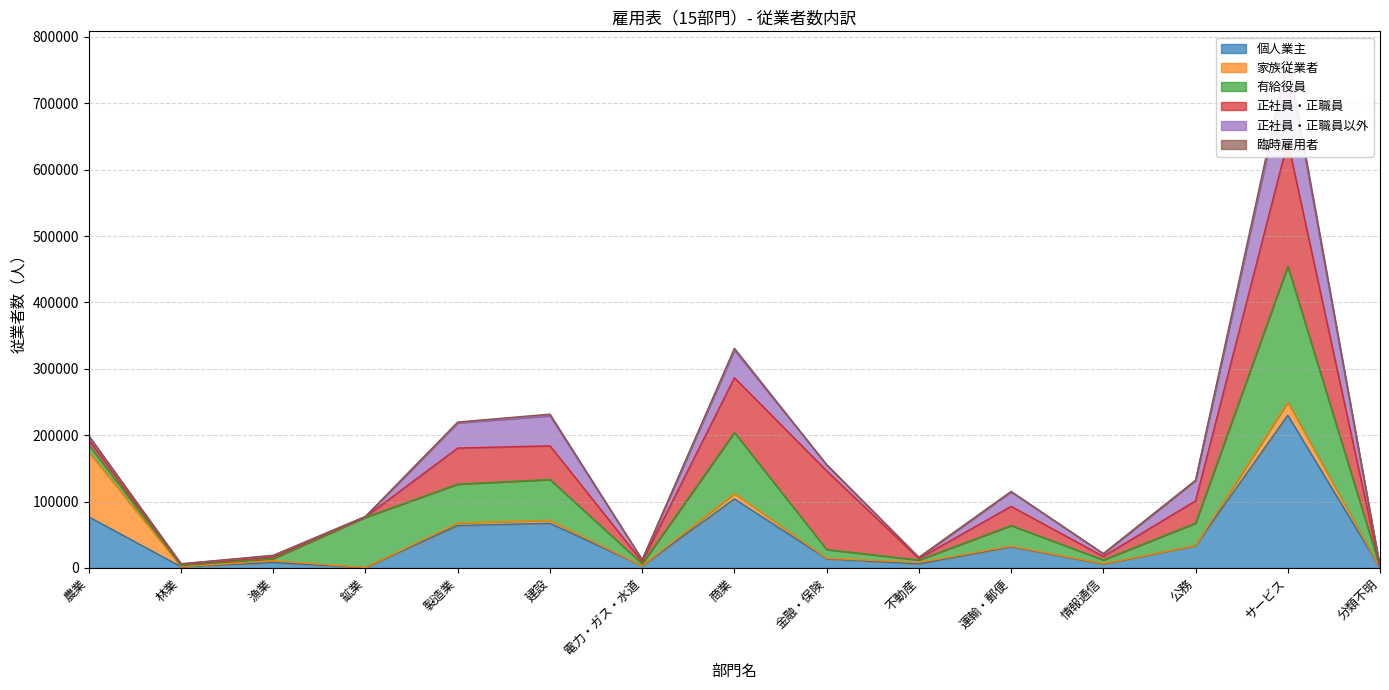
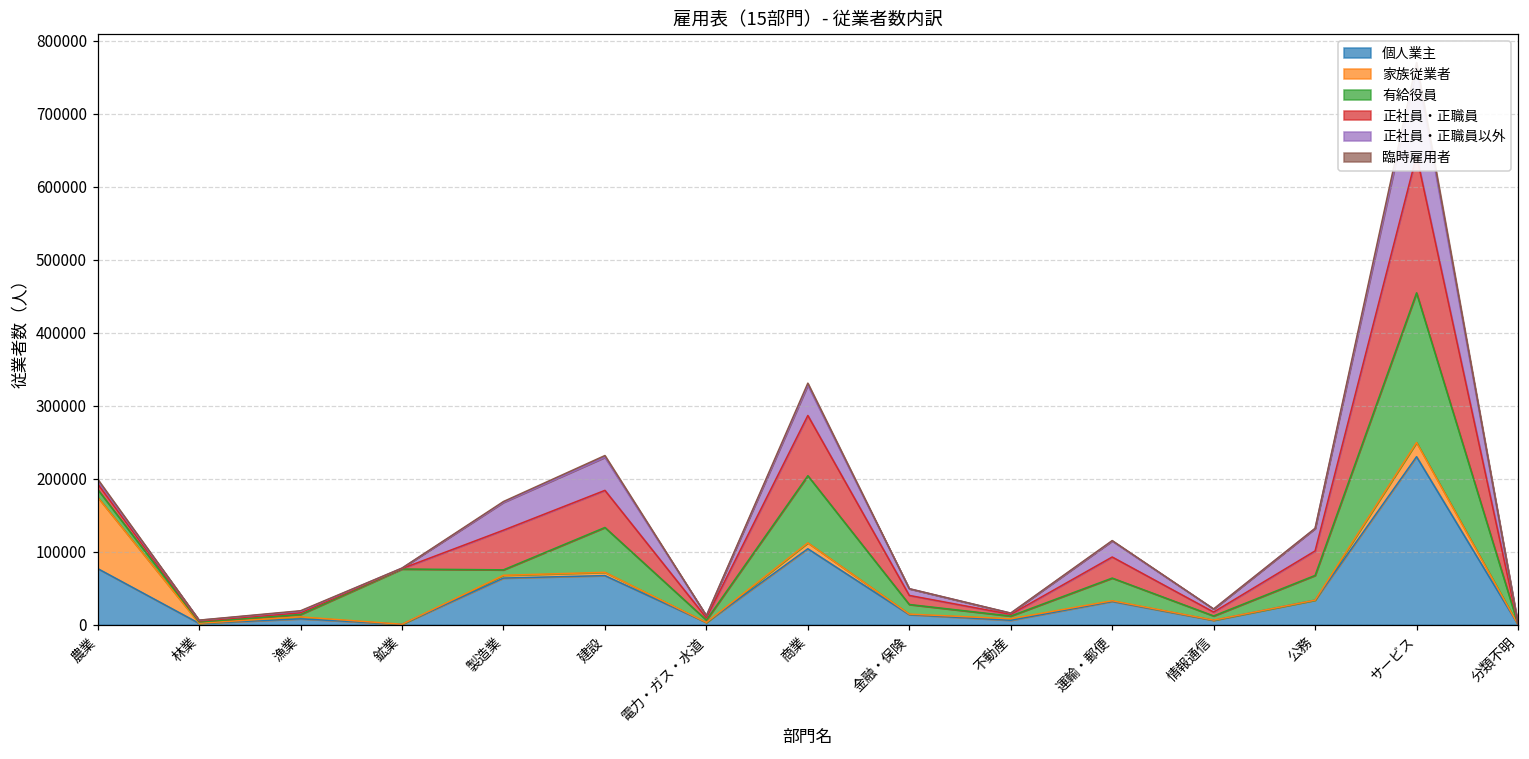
有給役員, 製造業: 60000 -> 10000
正社員・正職員, 金融・保険: 120000 -> 10000
